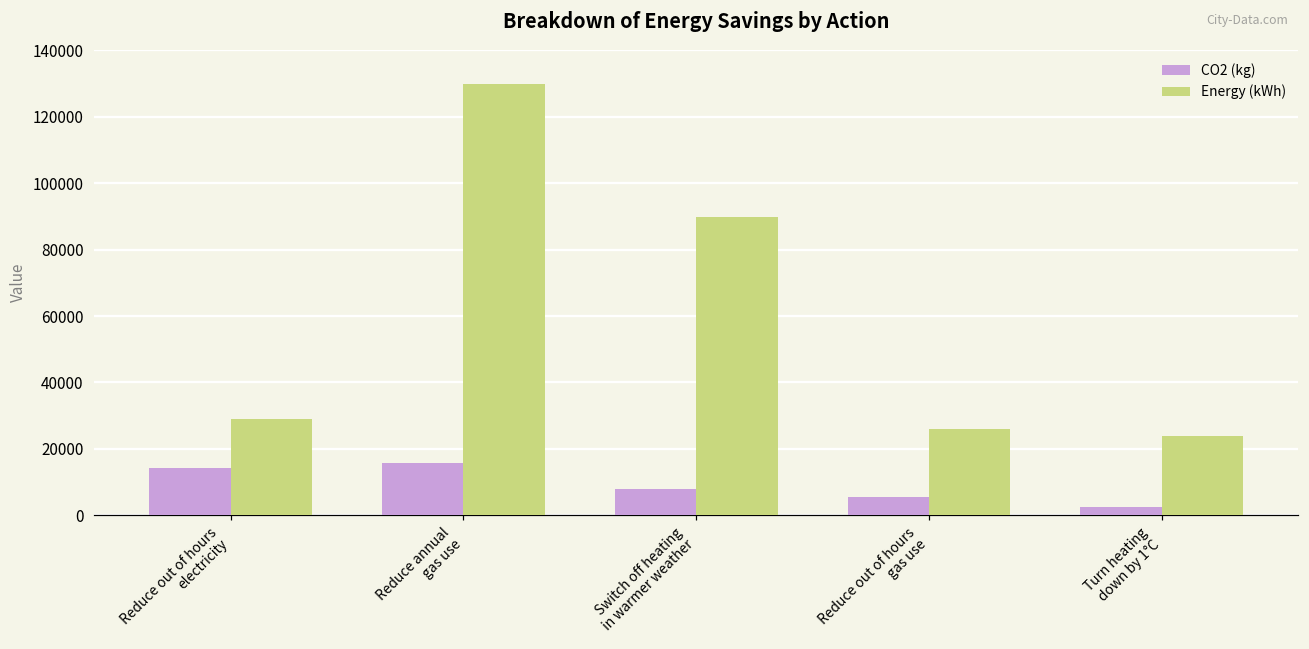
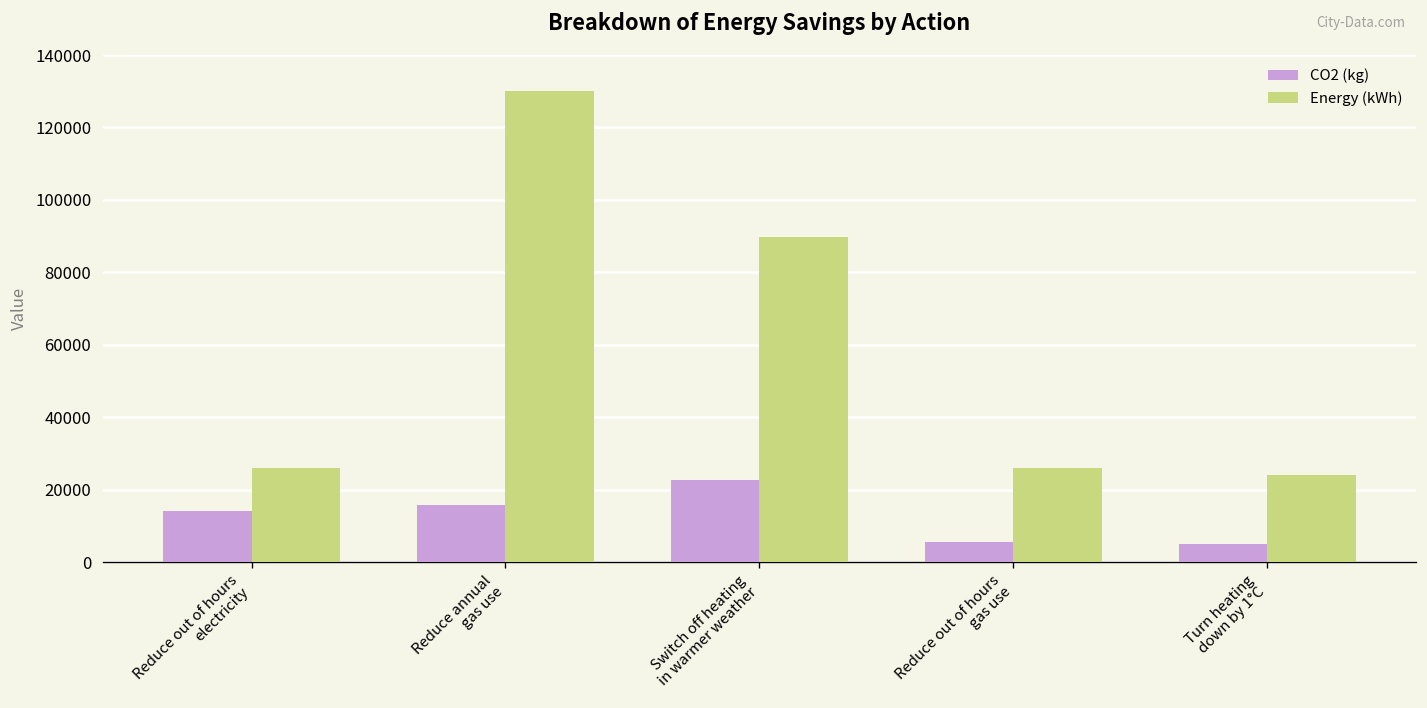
Energy (kWh), Reduce out of hours electricity: 29000 -> 26000
CO2 (kg), Switch off heating in warmer weather: 8000 -> 23000
CO2 (kg), Turn heating down by 1°C: 2000 -> 5000
